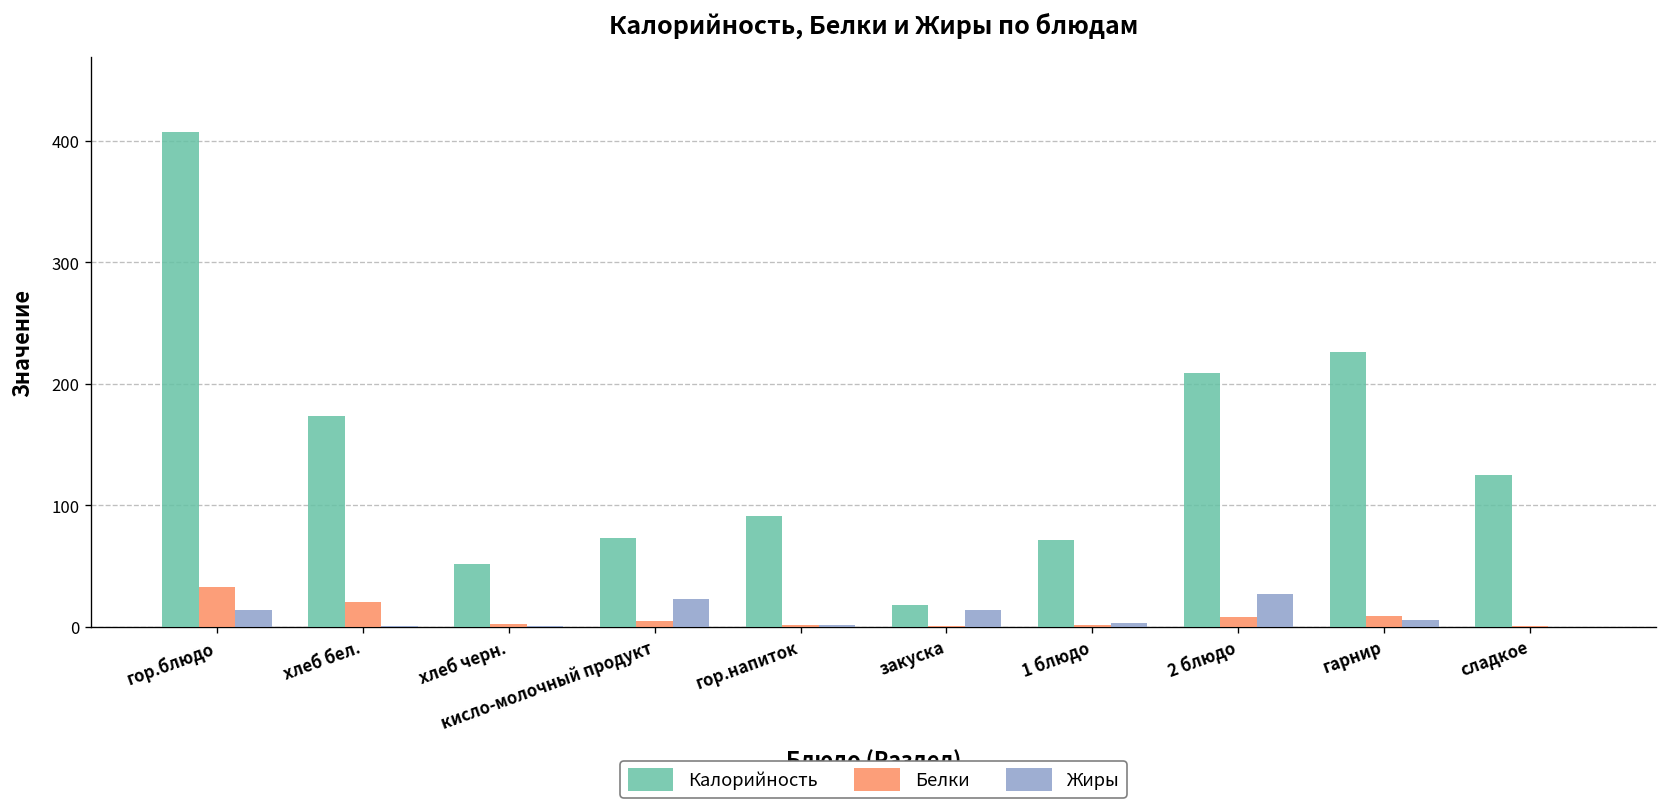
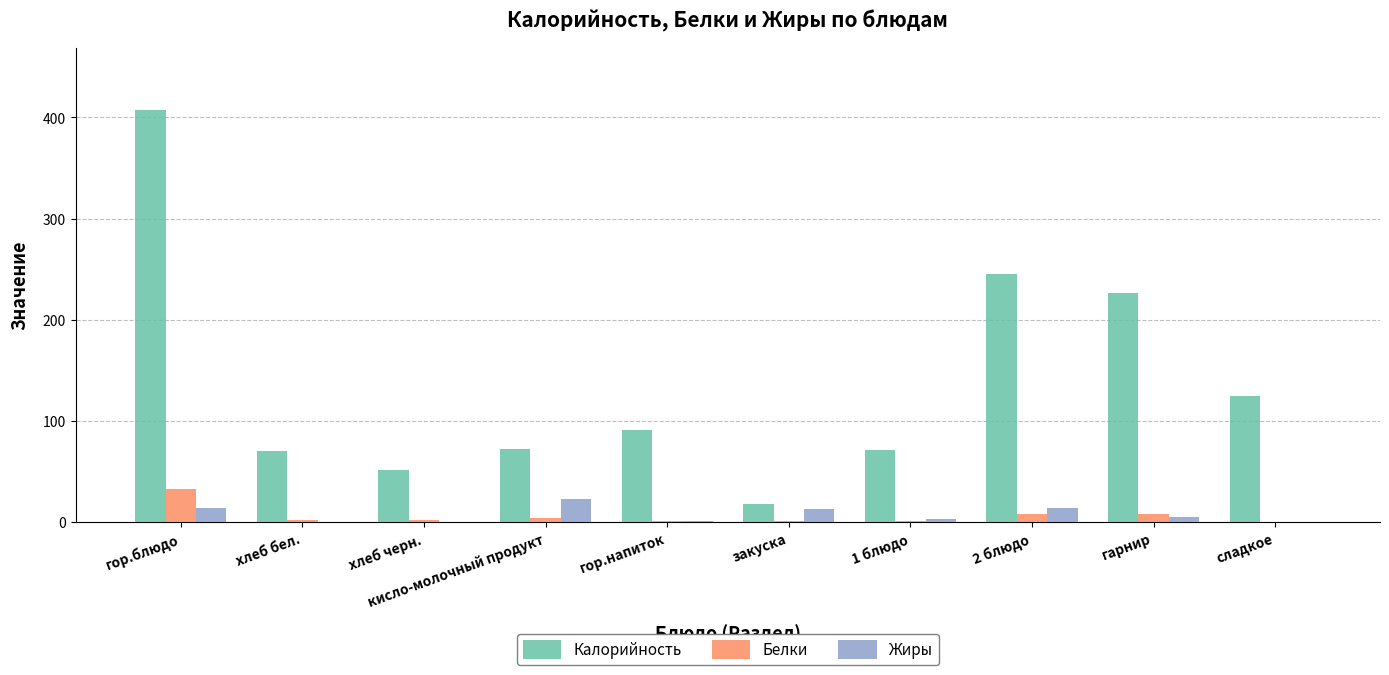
Калорийность, хлеб бел.: 173 -> 70
Белки, хлеб бел.: 20 -> 2
Калорийность, 2 блюдо: 209 -> 245
Жиры, 2 блюдо: 27 -> 14
